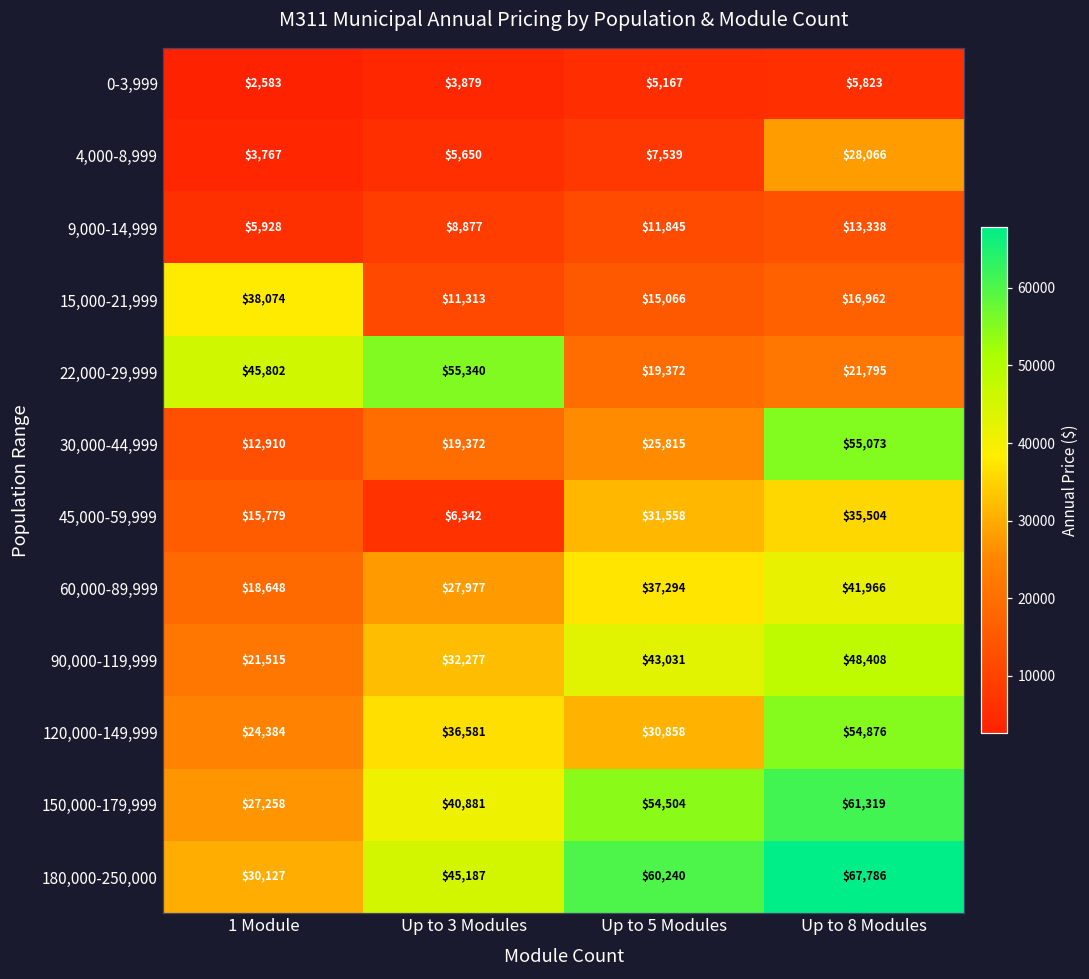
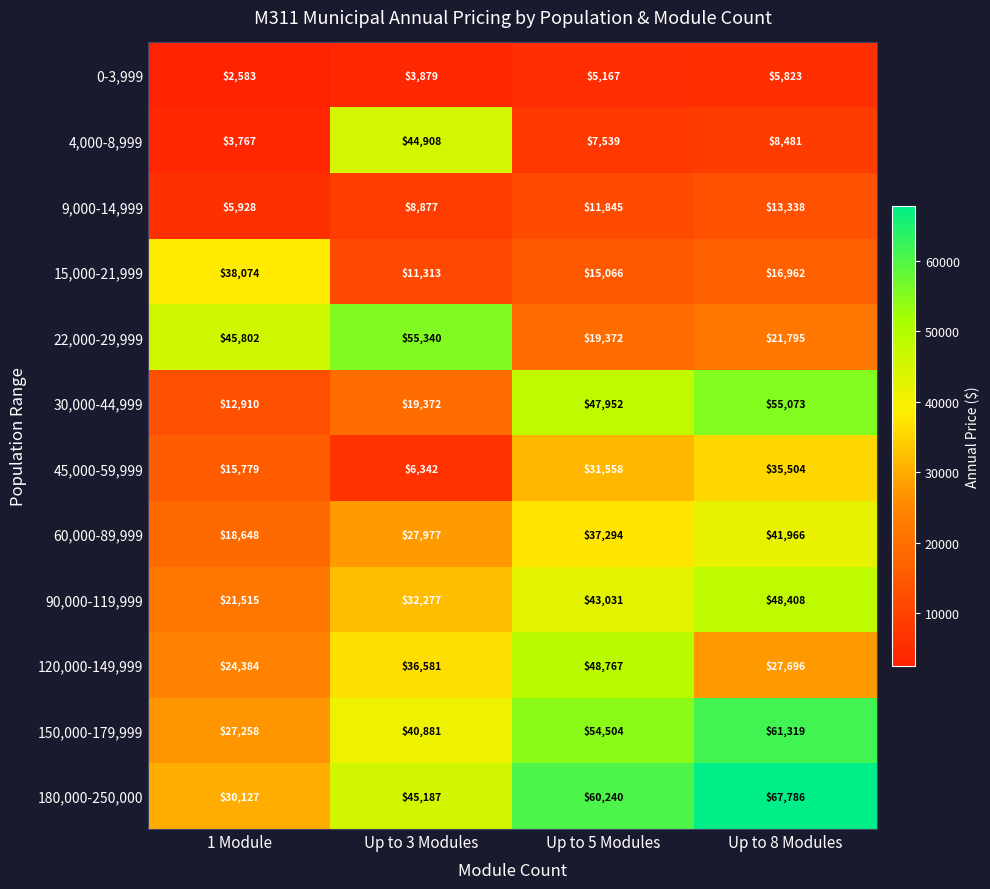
4,000-8,999, Up to 3 Modules: $5,650 -> $44,908
4,000-8,999, Up to 8 Modules: $28,066 -> $8,481
30,000-44,999, Up to 5 Modules: $25,815 -> $47,952
120,000-149,999, Up to 5 Modules: $30,858 -> $48,767
120,000-149,999, Up to 8 Modules: $54,876 -> $27,696
